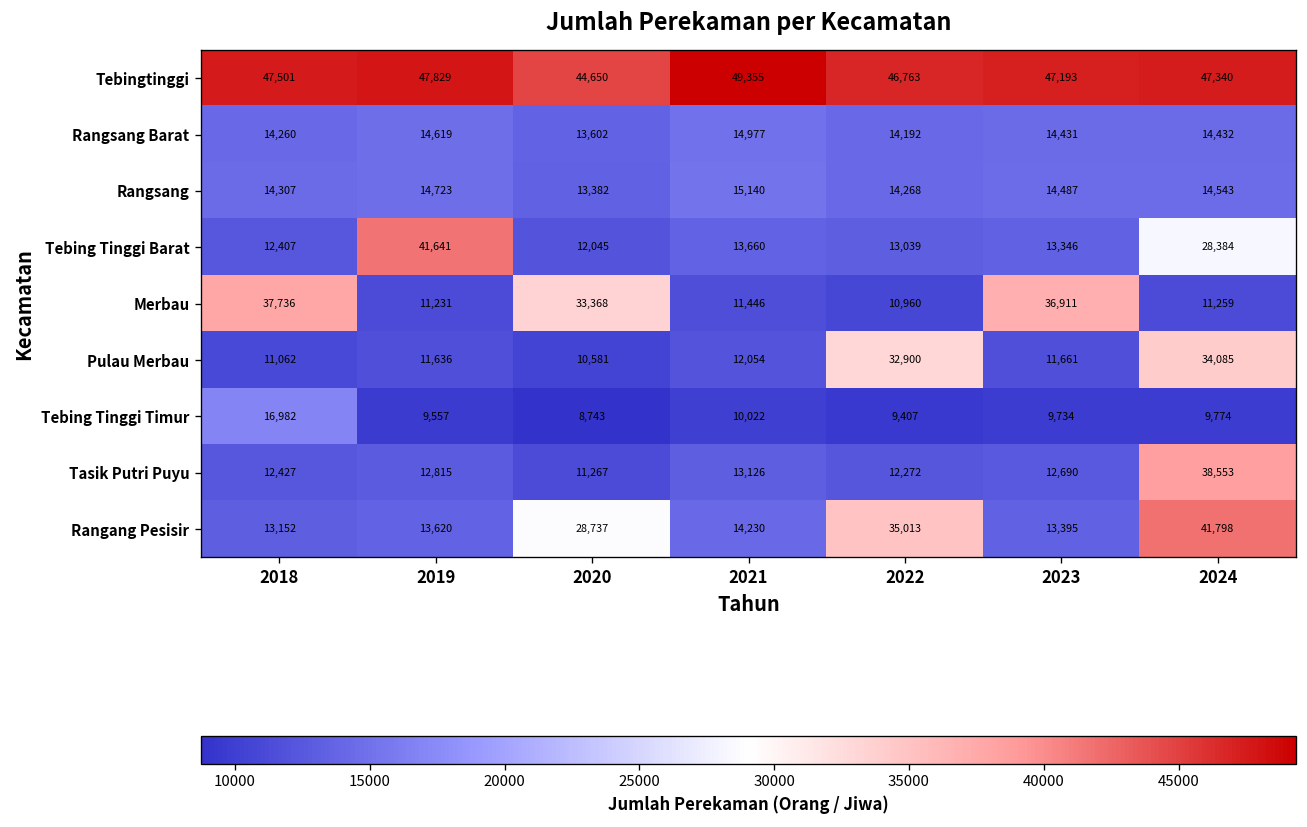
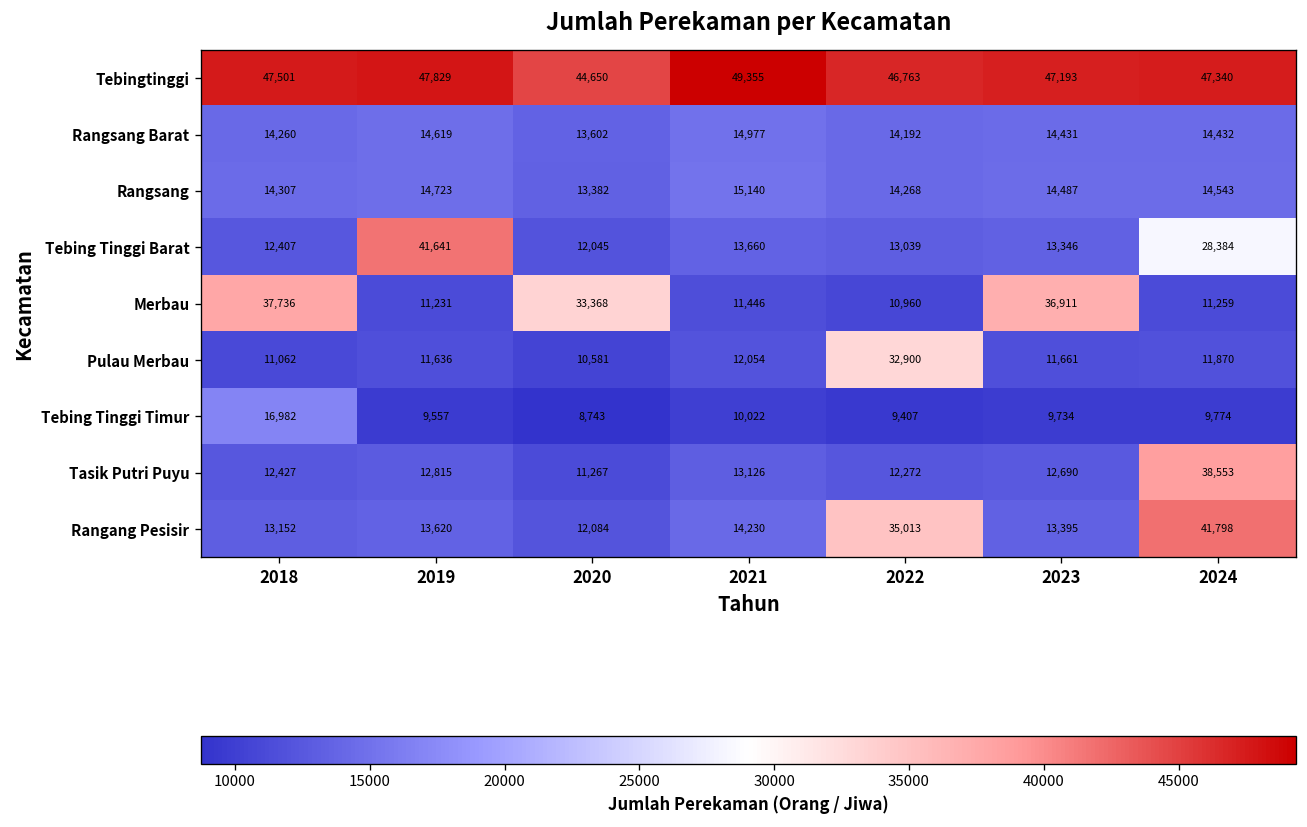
Pulau Merbau, 2024: 34,085 -> 11,870
Rangang Pesisir, 2020: 28,737 -> 12,084
